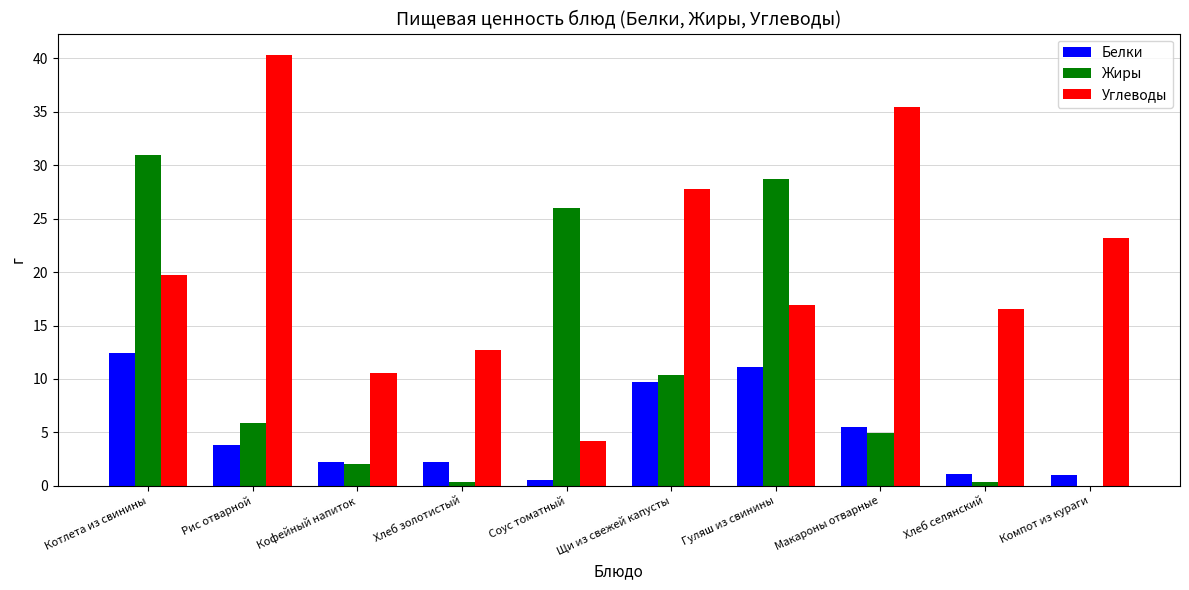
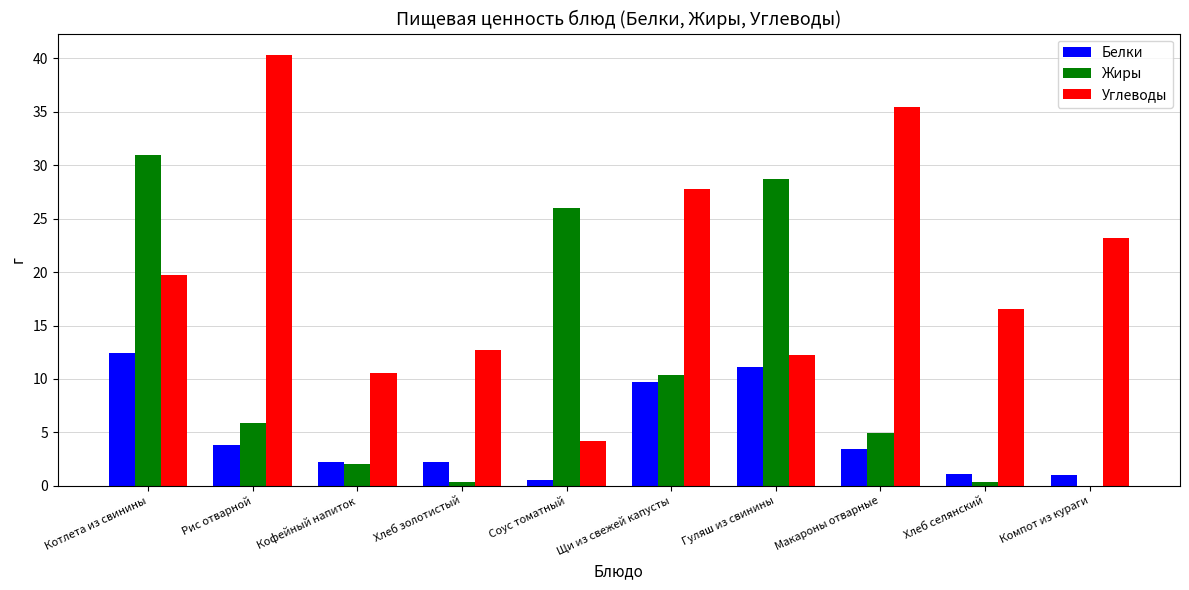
Углеводы, Гуляш из свинины: 16.9 -> 12.3
Белки, Макароны отварные: 5.5 -> 3.4
